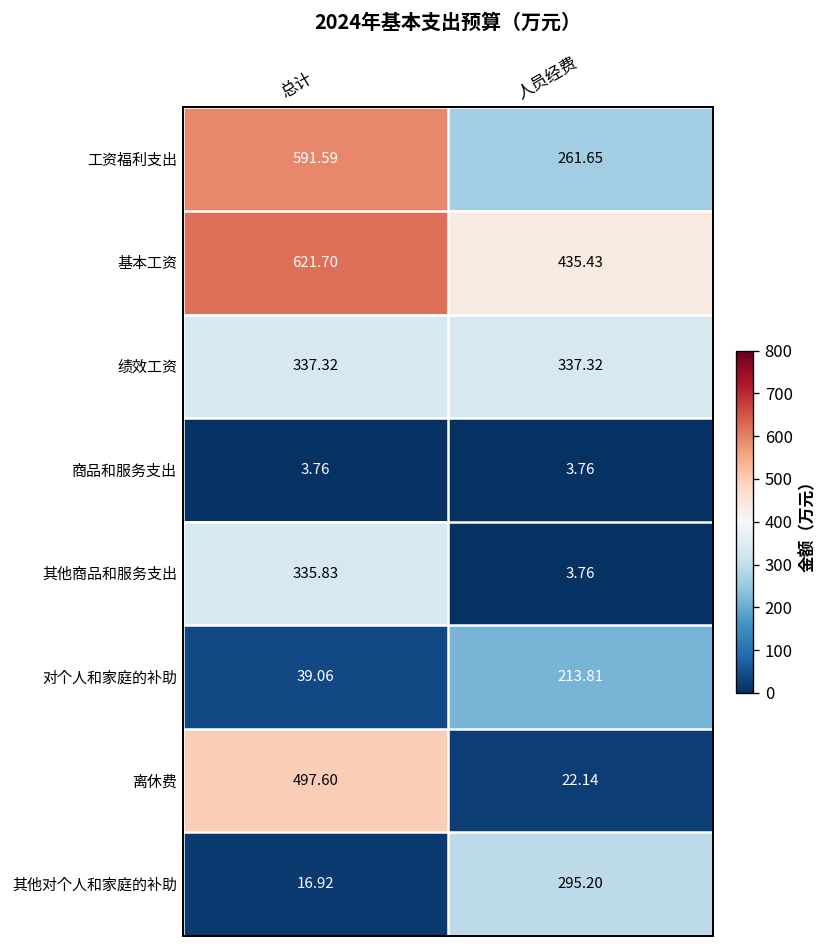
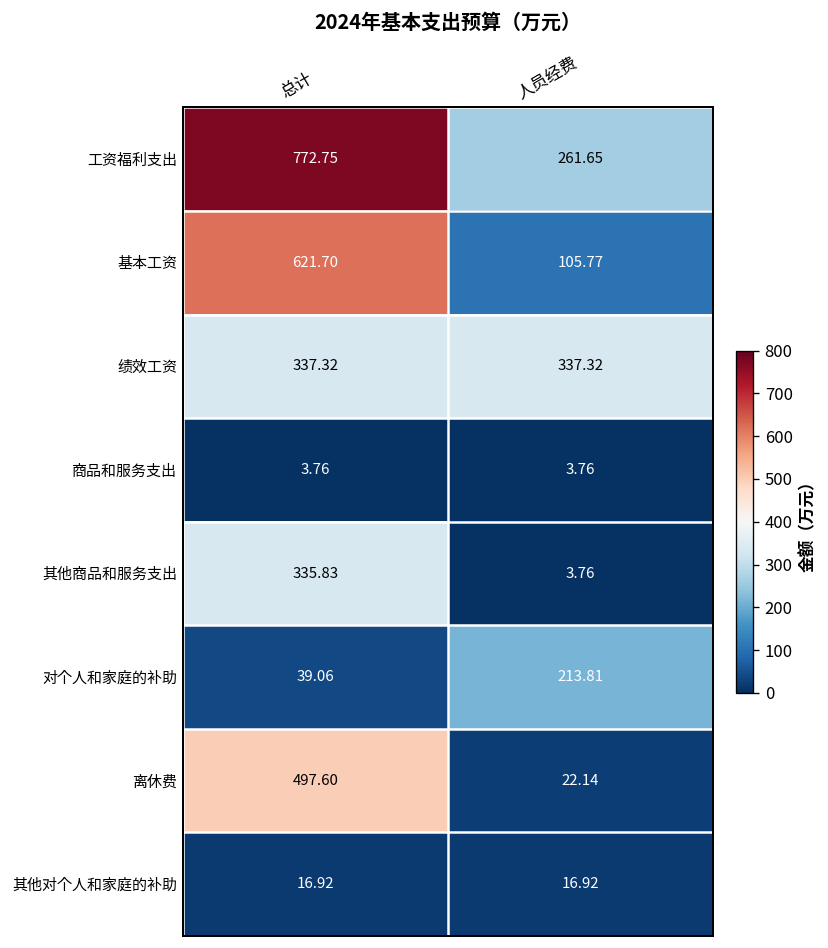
工资福利支出, 总计: 591.59 -> 772.75
基本工资, 人员经费: 435.43 -> 105.77
其他对个人和家庭的补助, 人员经费: 295.20 -> 16.92
